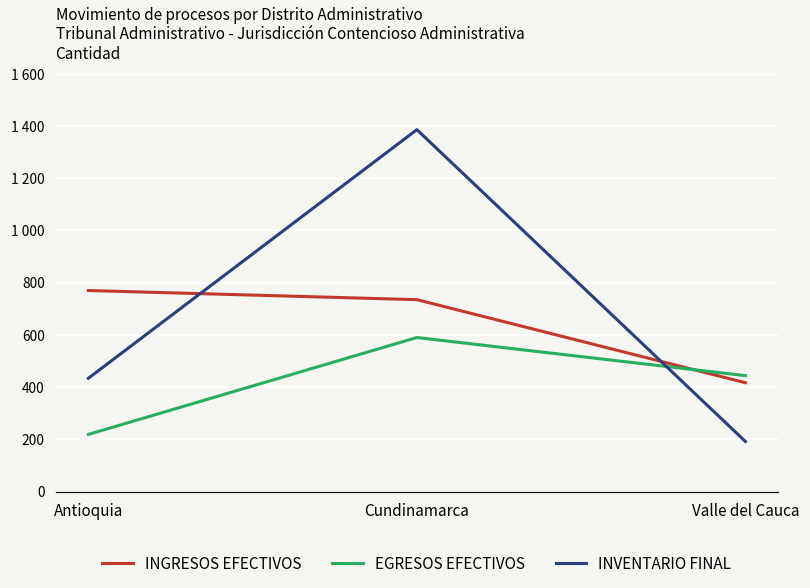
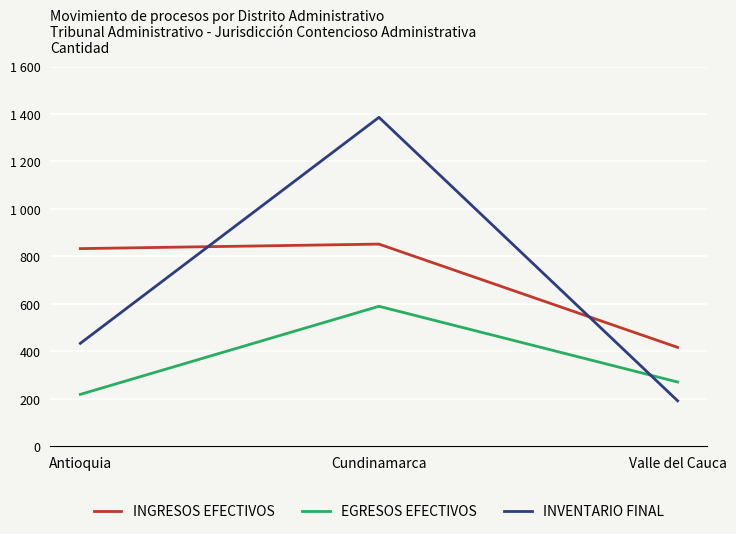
INGRESOS EFECTIVOS, Antioquia: 770 -> 830
INGRESOS EFECTIVOS, Cundinamarca: 740 -> 850
EGRESOS EFECTIVOS, Valle del Cauca: 440 -> 270
